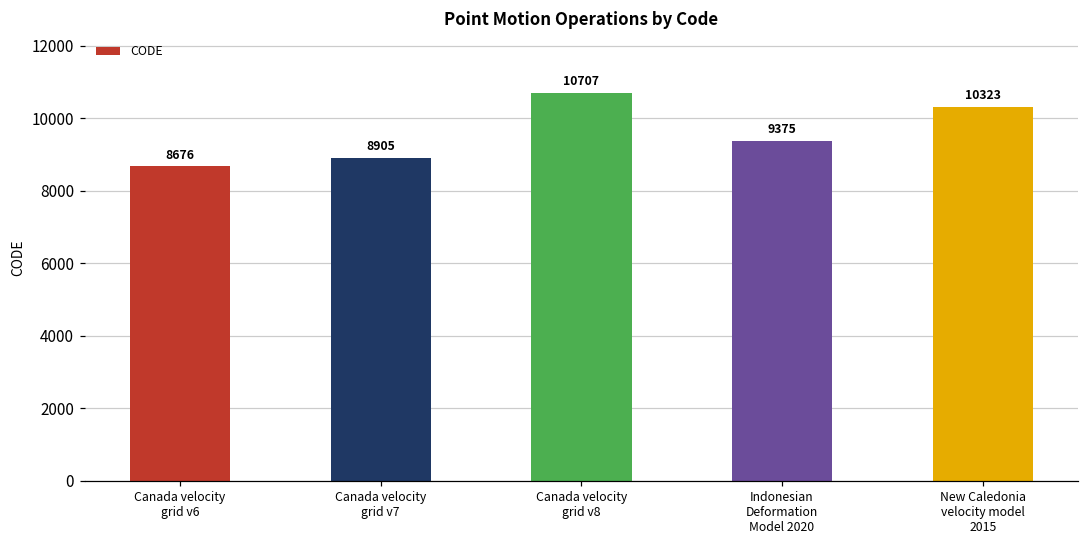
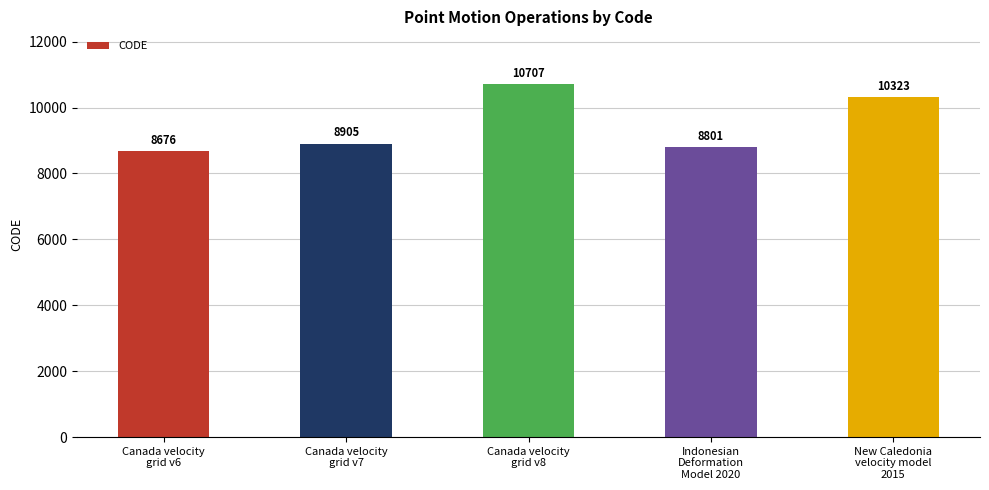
Indonesian Deformation Model 2020: 9375 -> 8801
